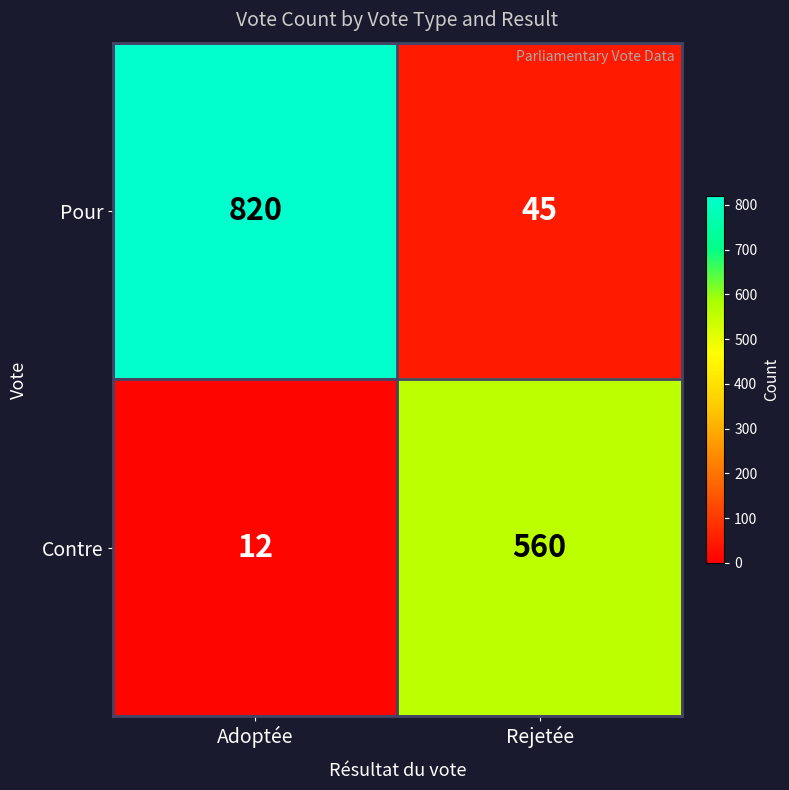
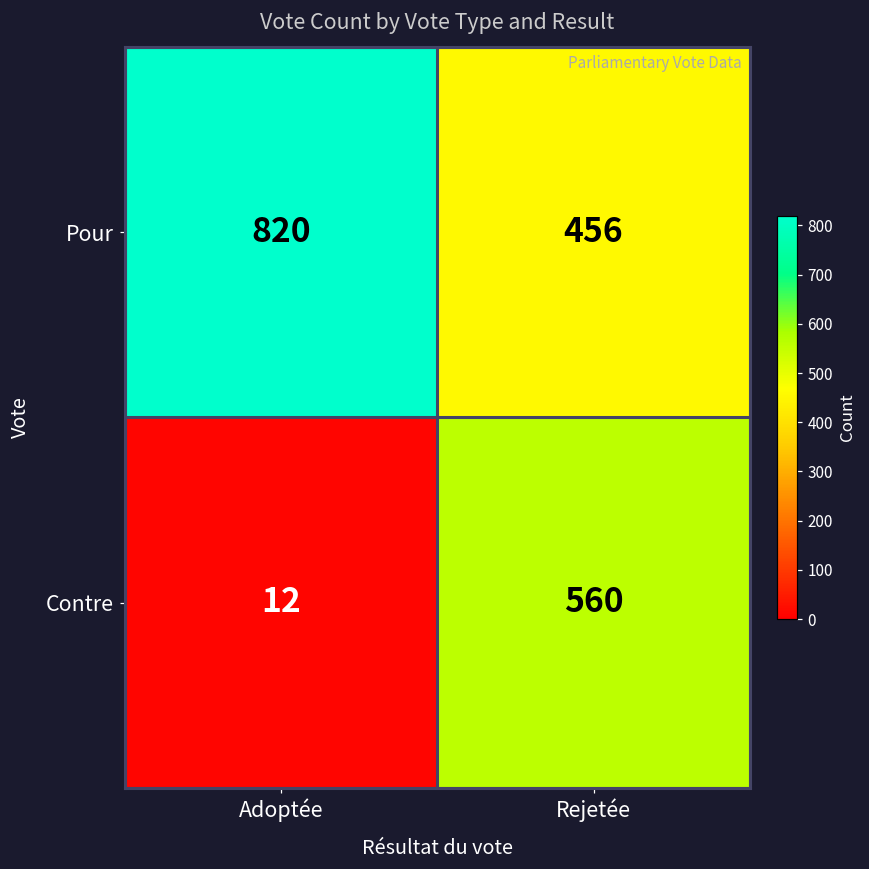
Pour, Rejetée: 45 -> 456
